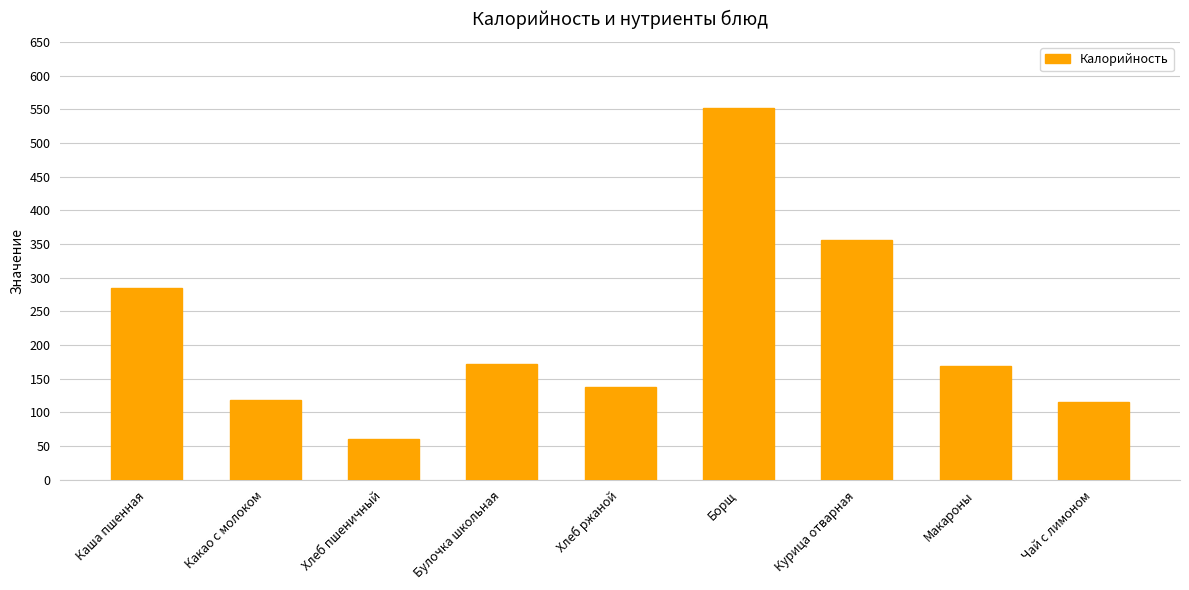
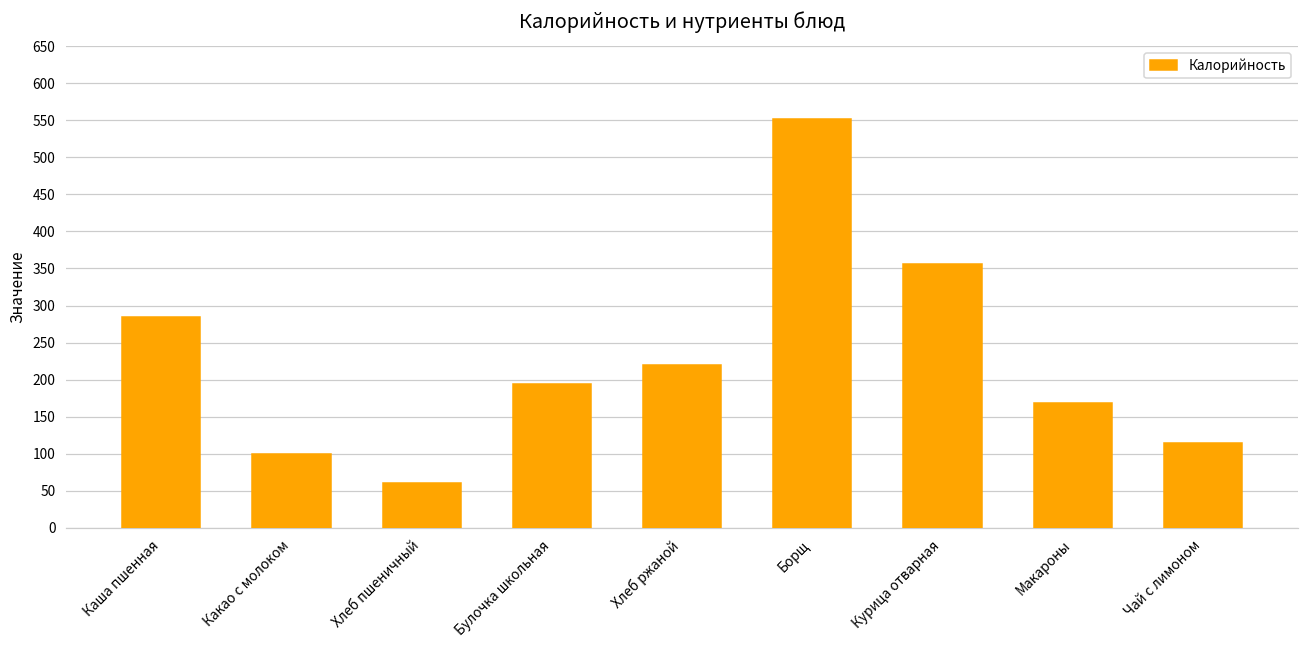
Какао с молоком: 120 -> 100
Булочка школьная: 170 -> 190
Хлеб ржаной: 140 -> 220
